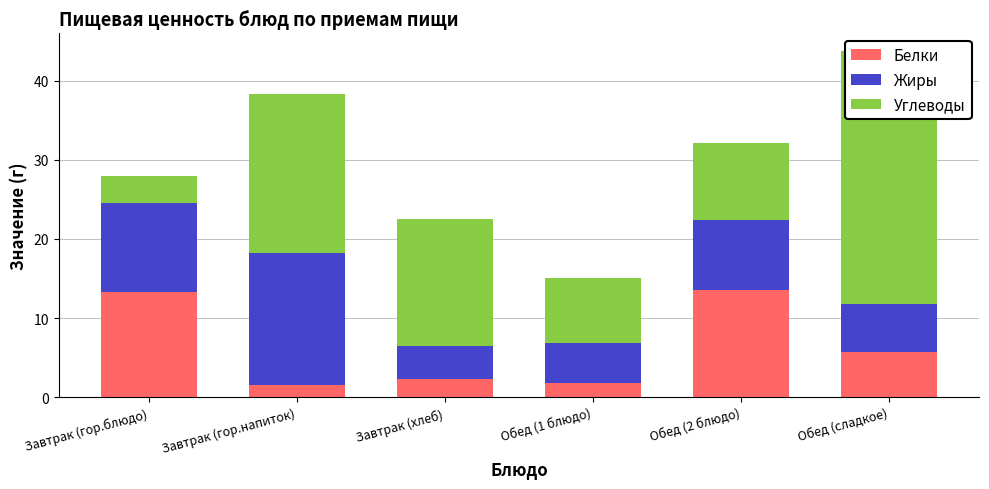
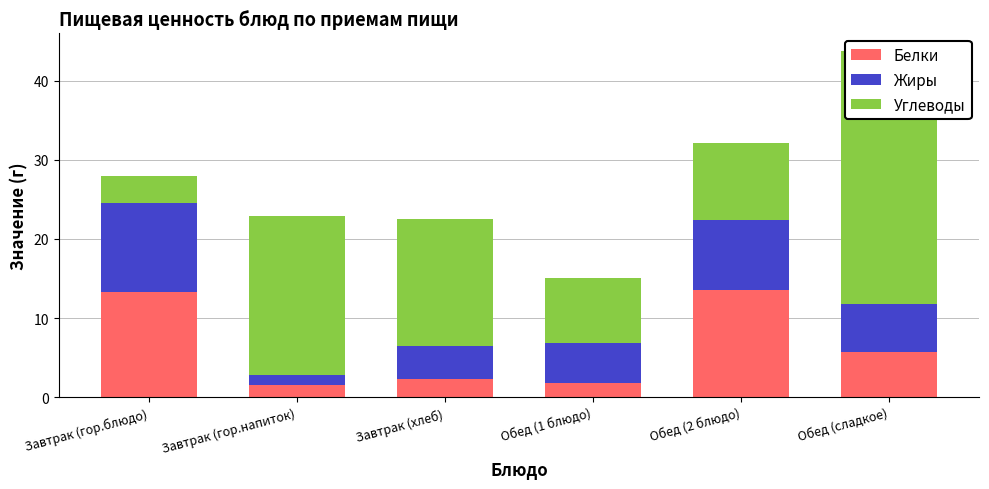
Жиры, Завтрак (гор.напиток): 17 -> 1
